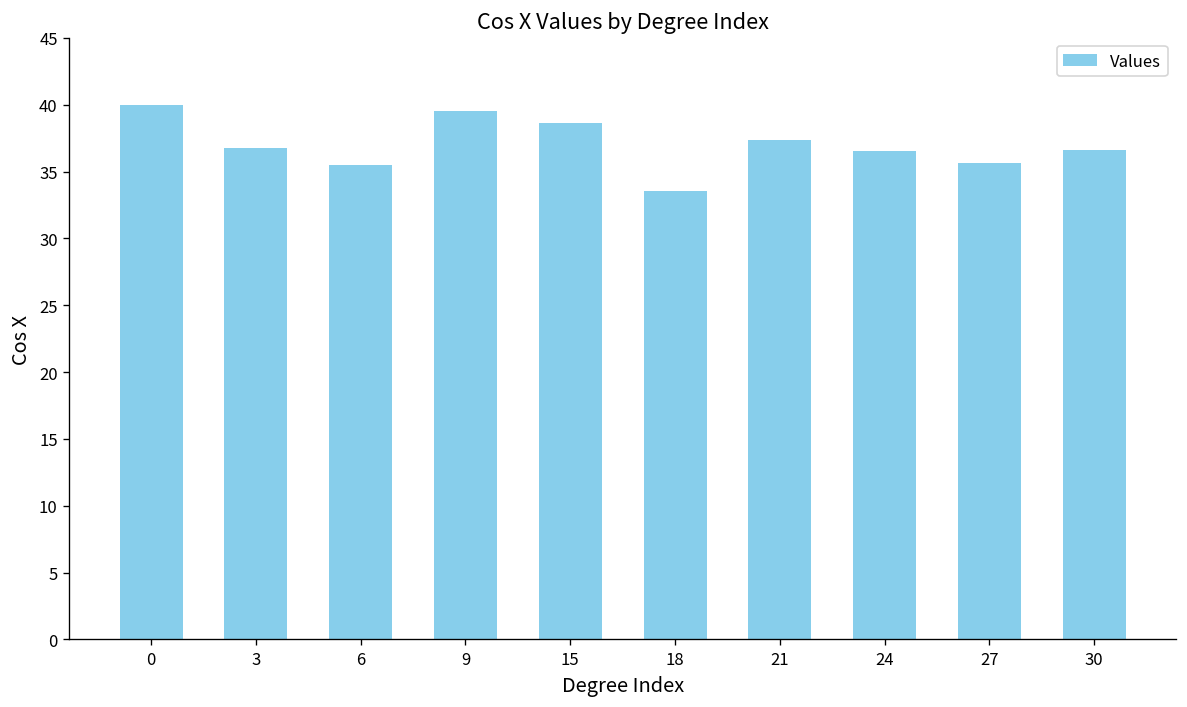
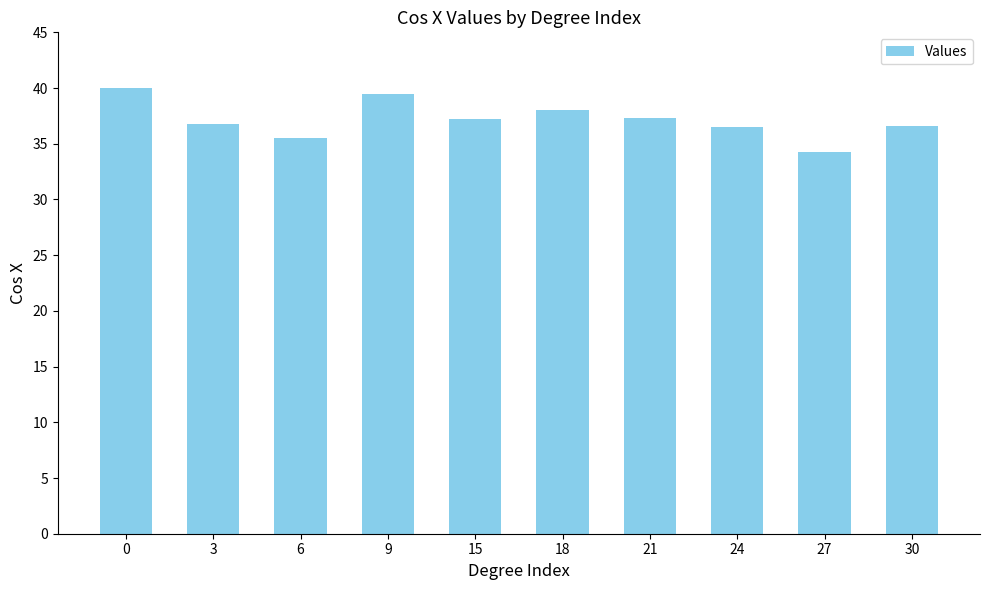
15: 38.6 -> 37.2
18: 33.5 -> 38.0
27: 35.6 -> 34.2
